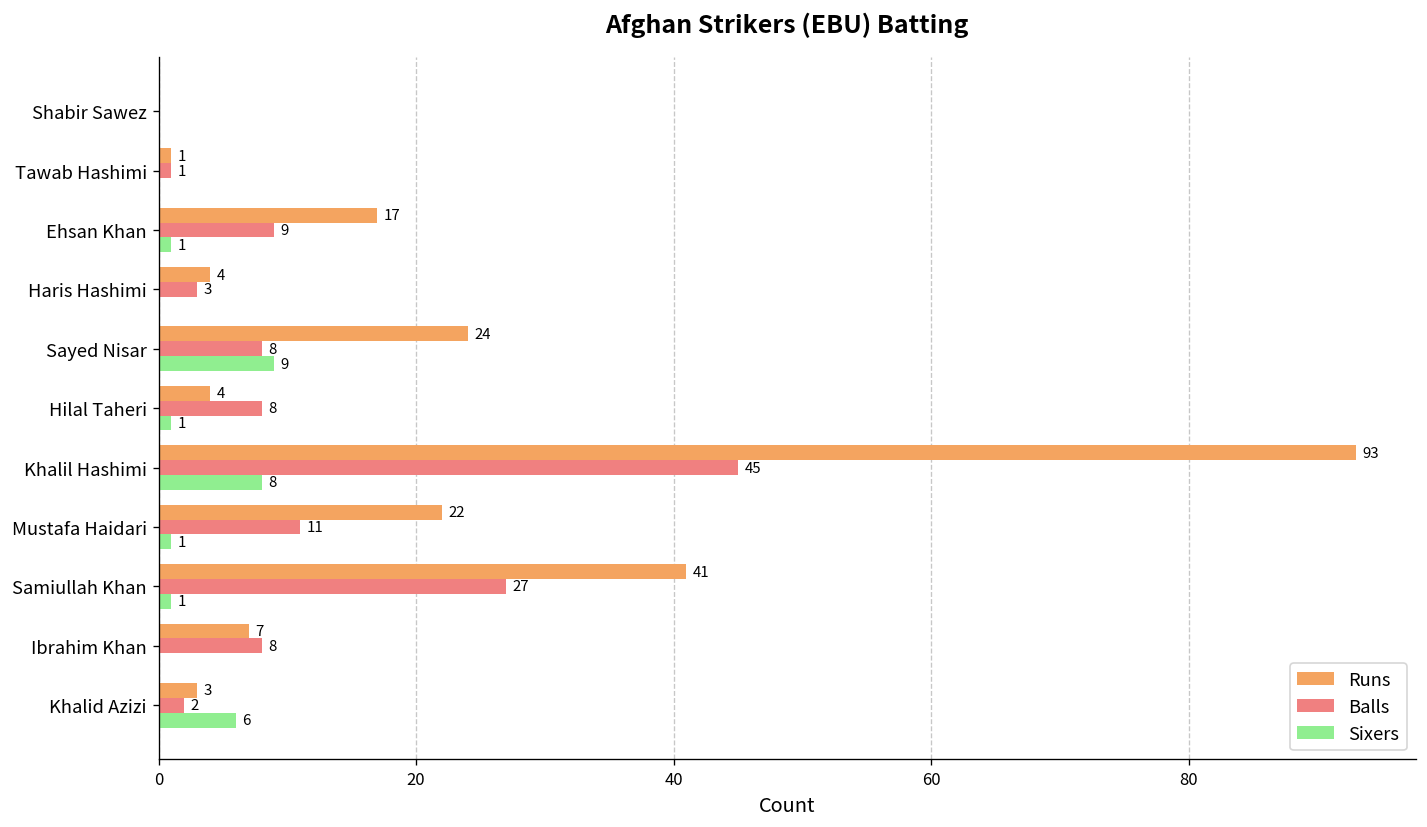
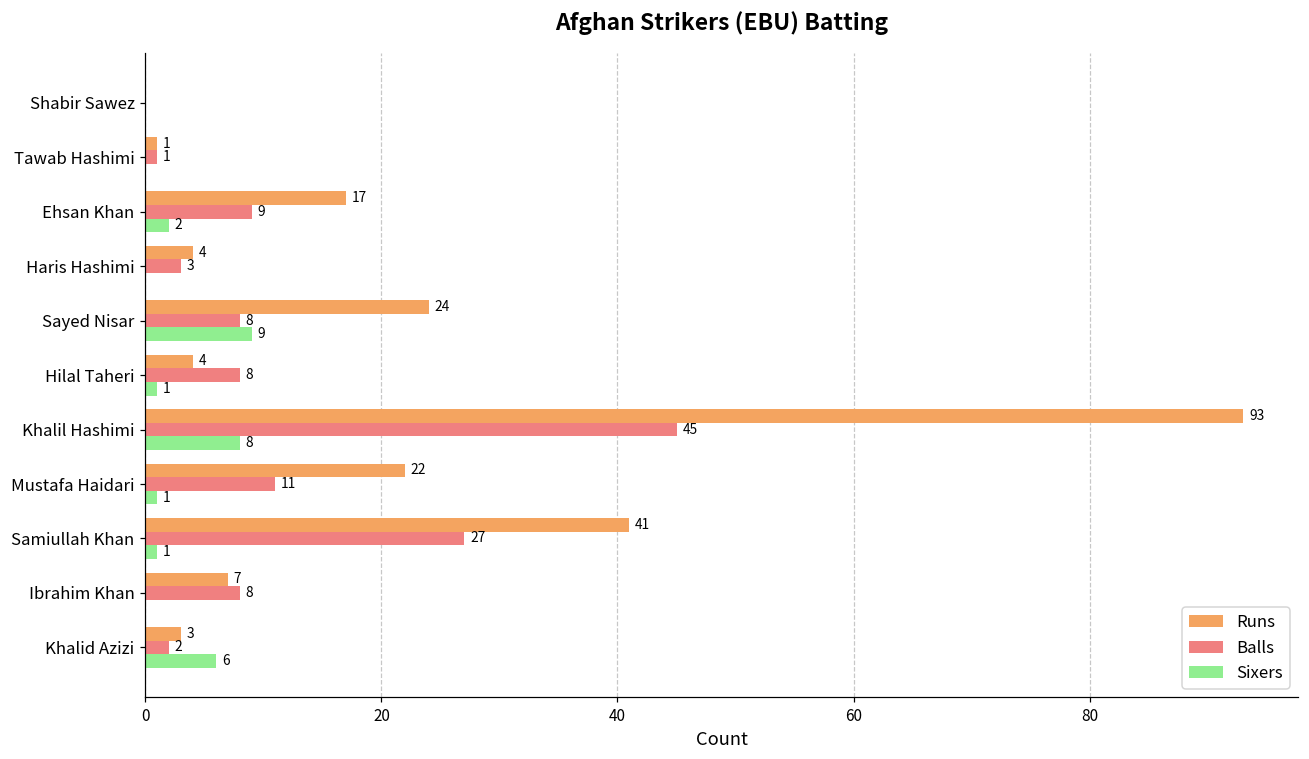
Sixers, Ehsan Khan: 1 -> 2
